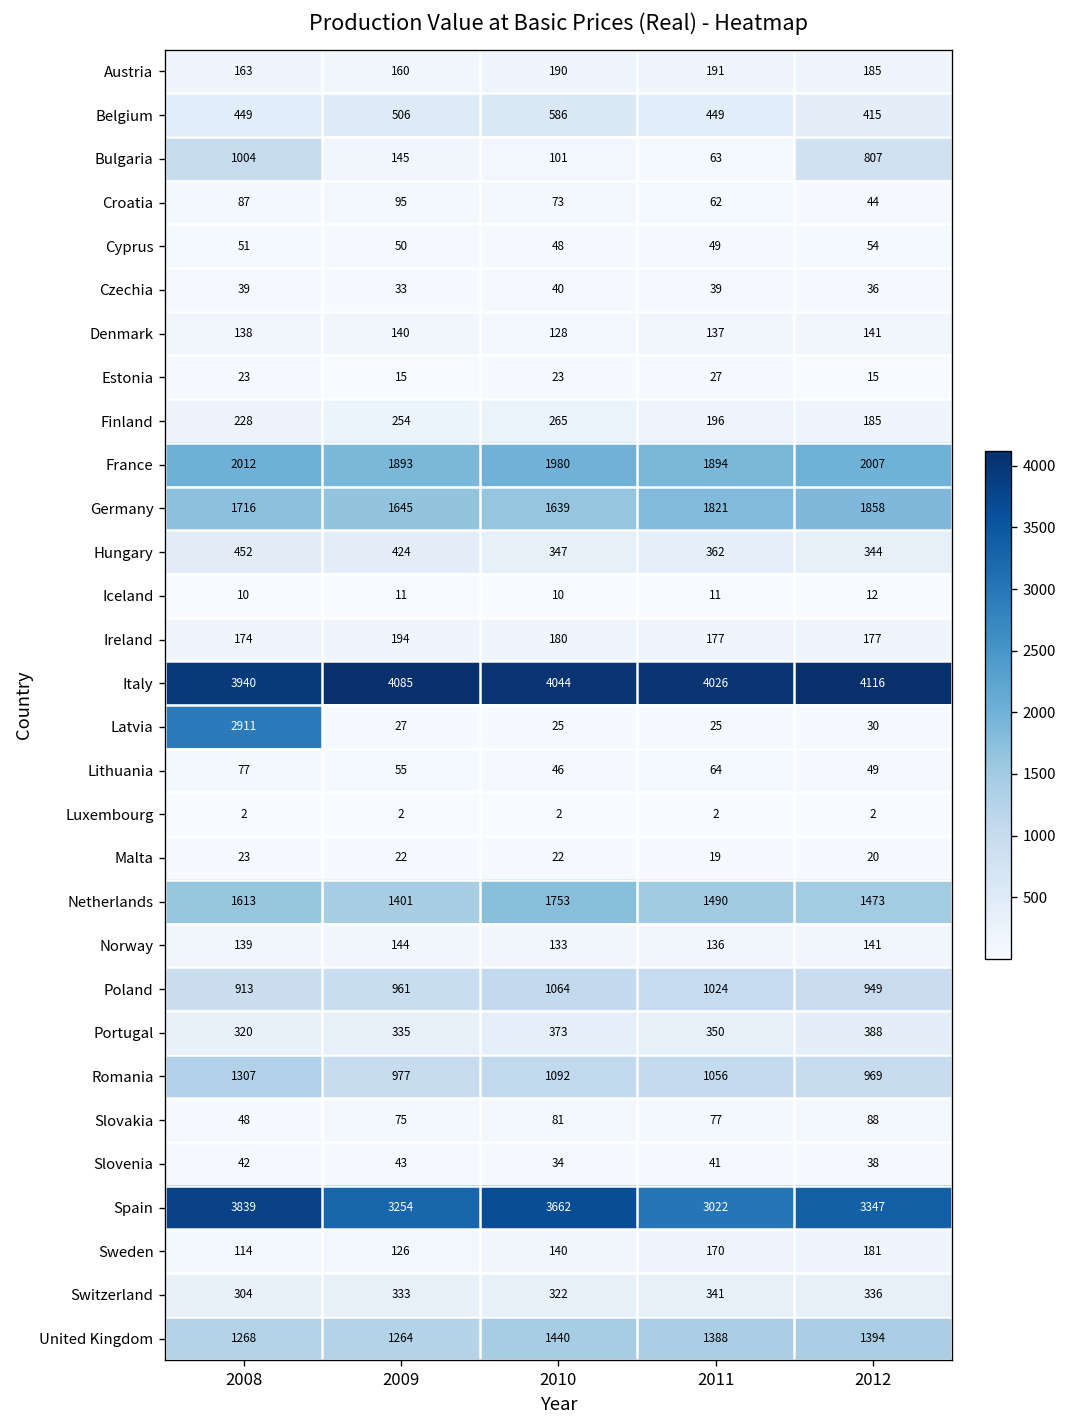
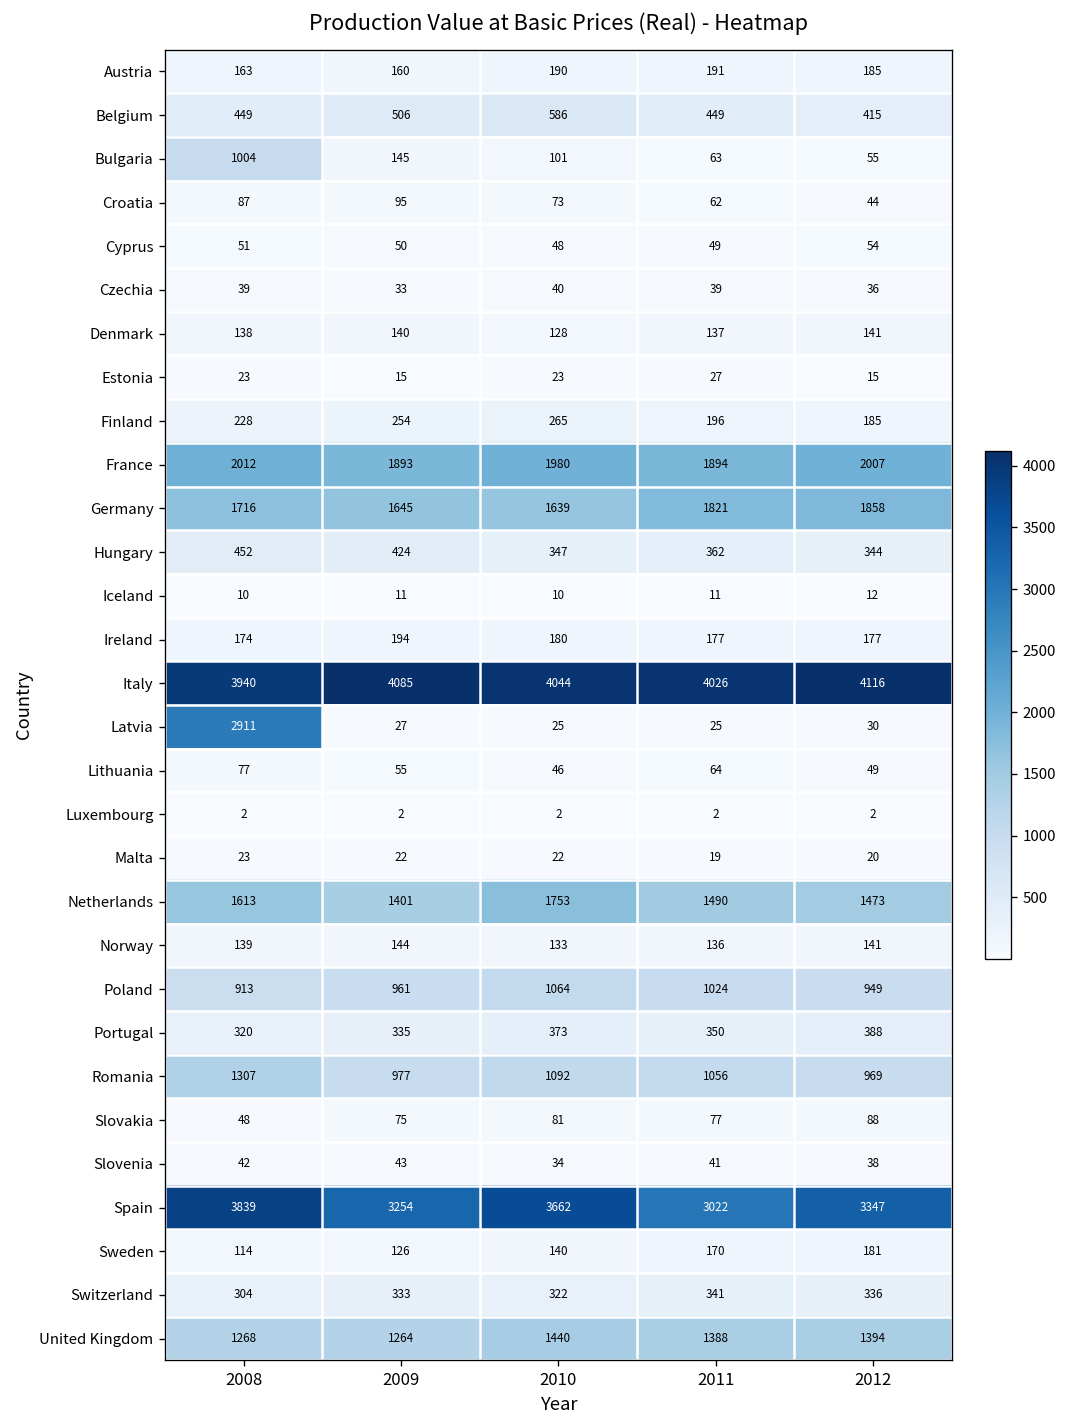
Bulgaria, 2012: 807 -> 55
